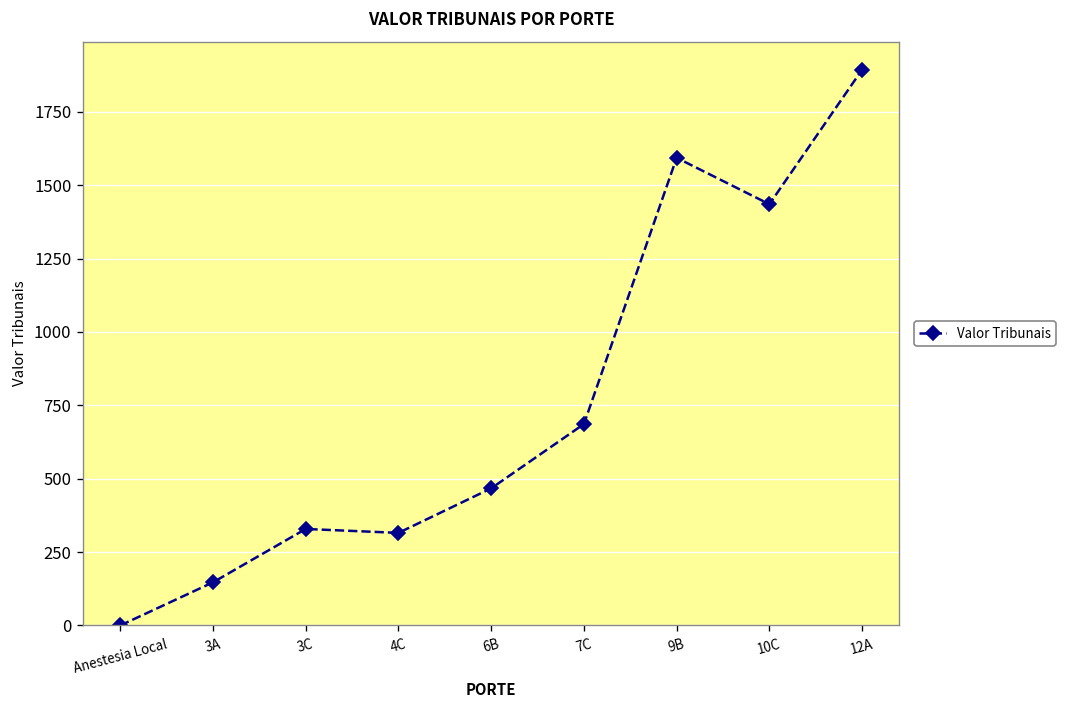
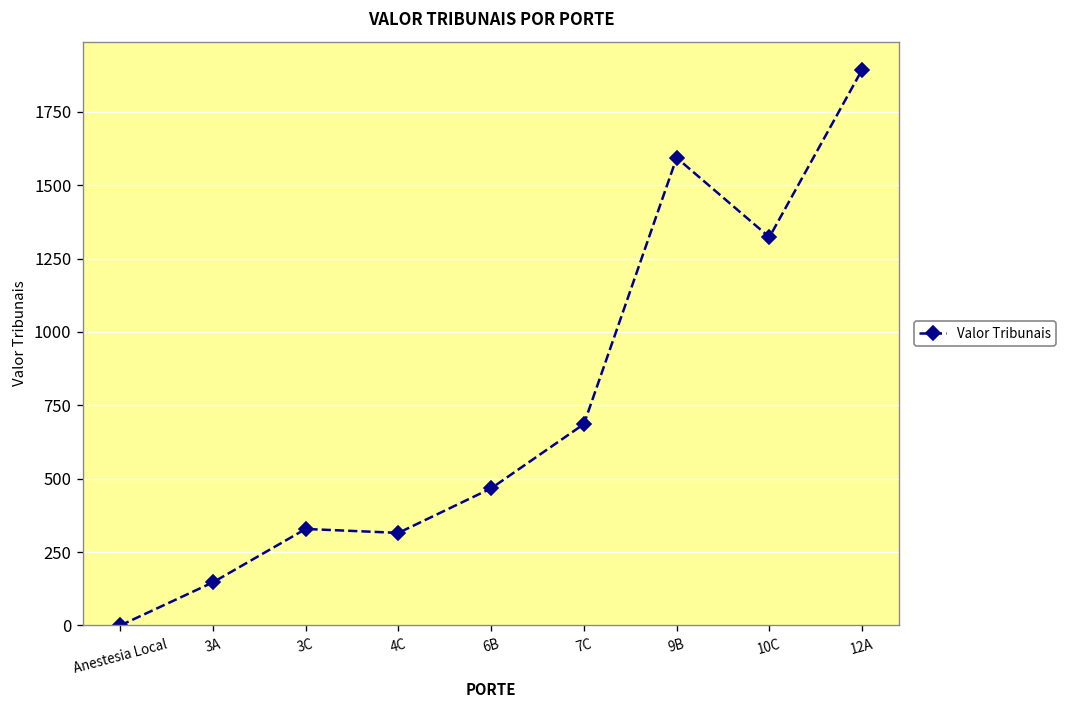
10C: 1440 -> 1320
